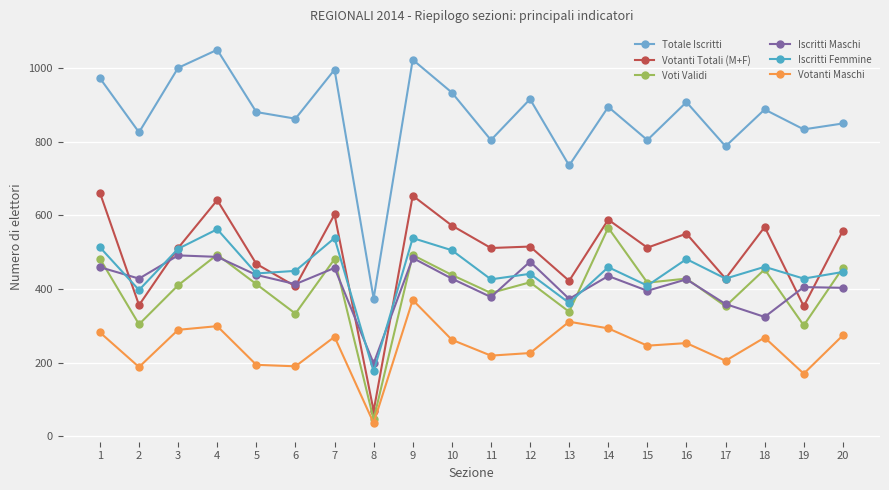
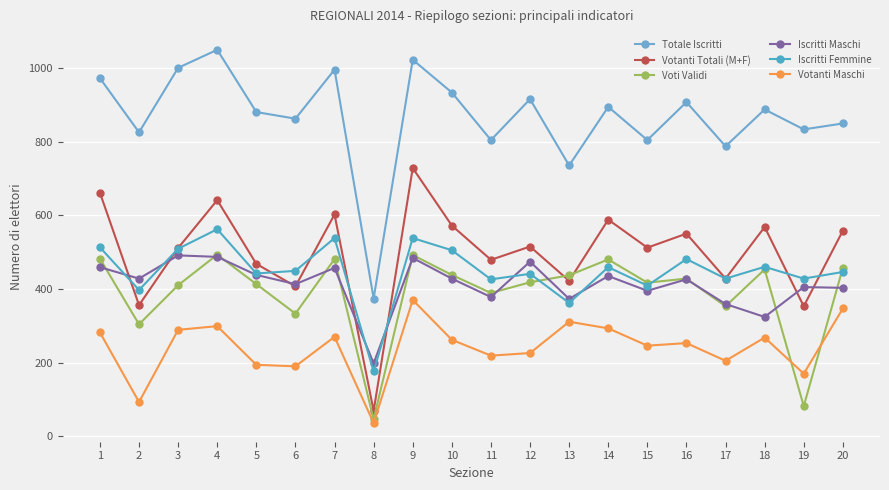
Votanti Maschi, 2: 190 -> 90
Votanti Totali (M+F), 9: 650 -> 730
Votanti Totali (M+F), 11: 510 -> 480
Voti Validi, 13: 340 -> 440
Voti Validi, 14: 570 -> 480
Voti Validi, 19: 300 -> 80
Votanti Maschi, 20: 270 -> 350
